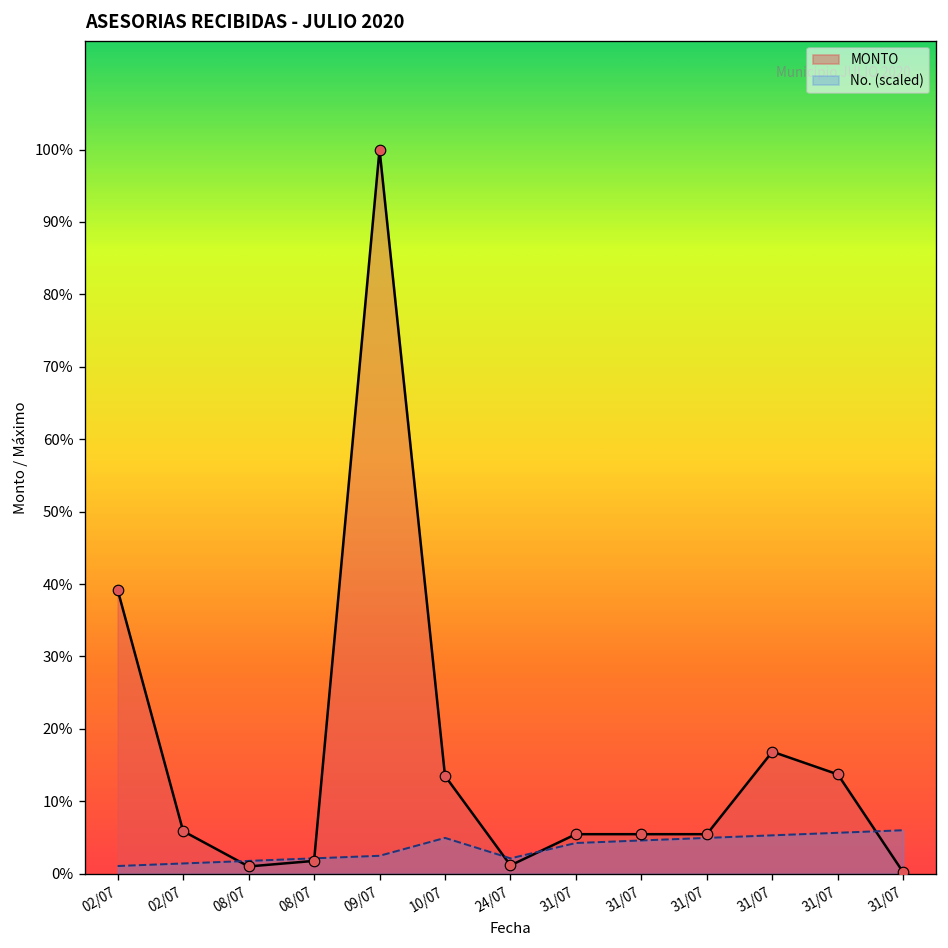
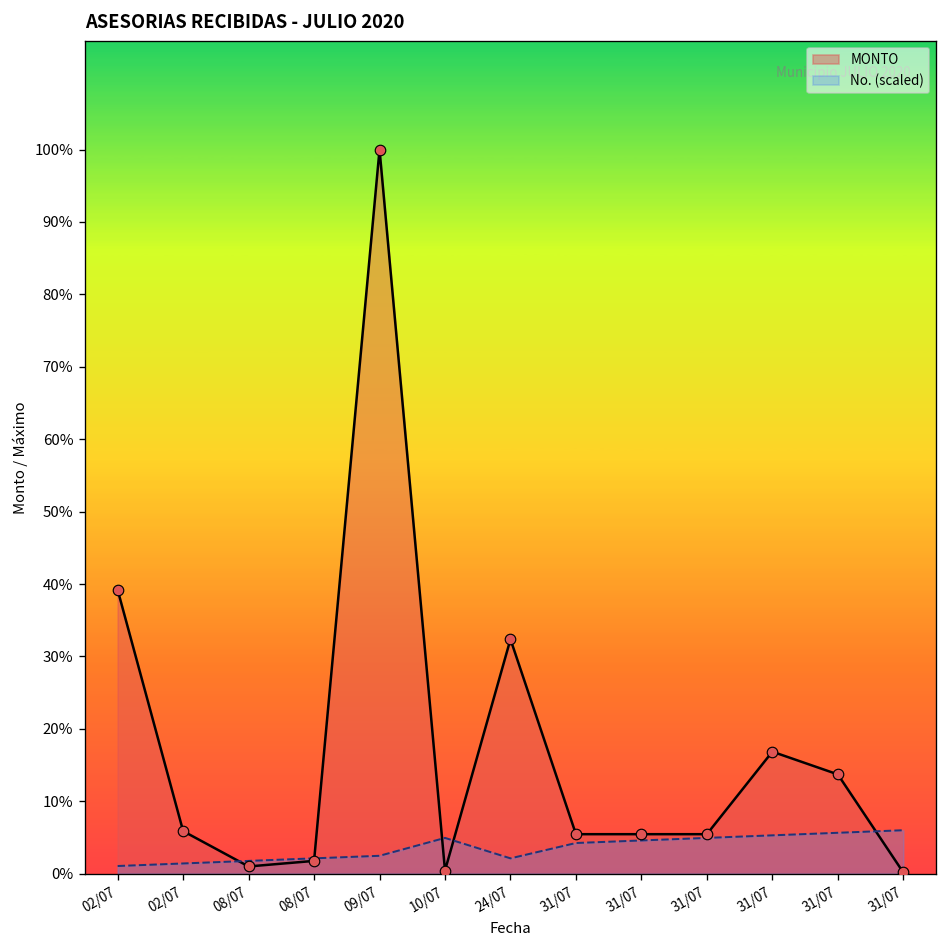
MONTO, 10/07: 14% -> 0%
MONTO, 24/07: 1% -> 32%
